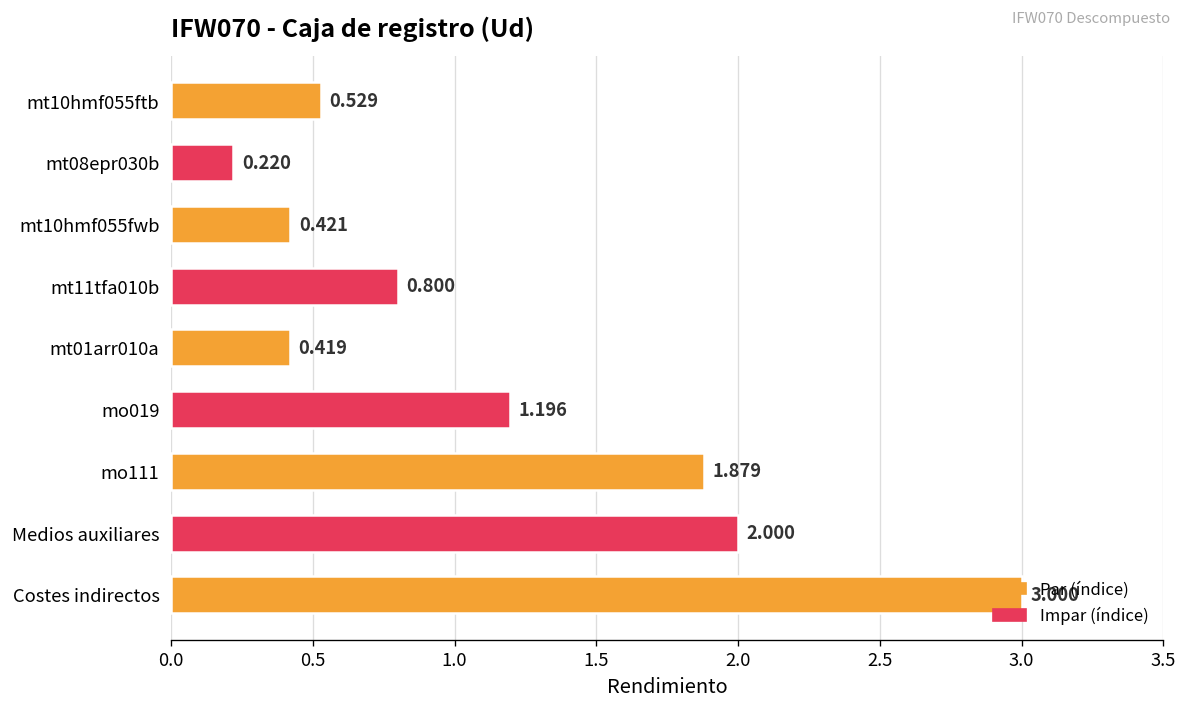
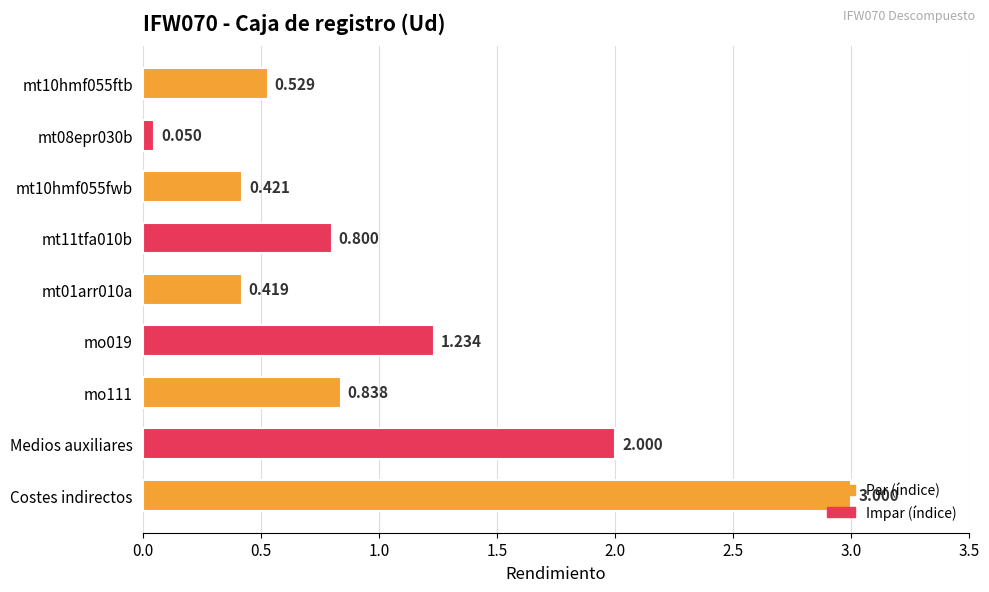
mt08epr030b: 0.220 -> 0.050
mo019: 1.196 -> 1.234
mo111: 1.879 -> 0.838
